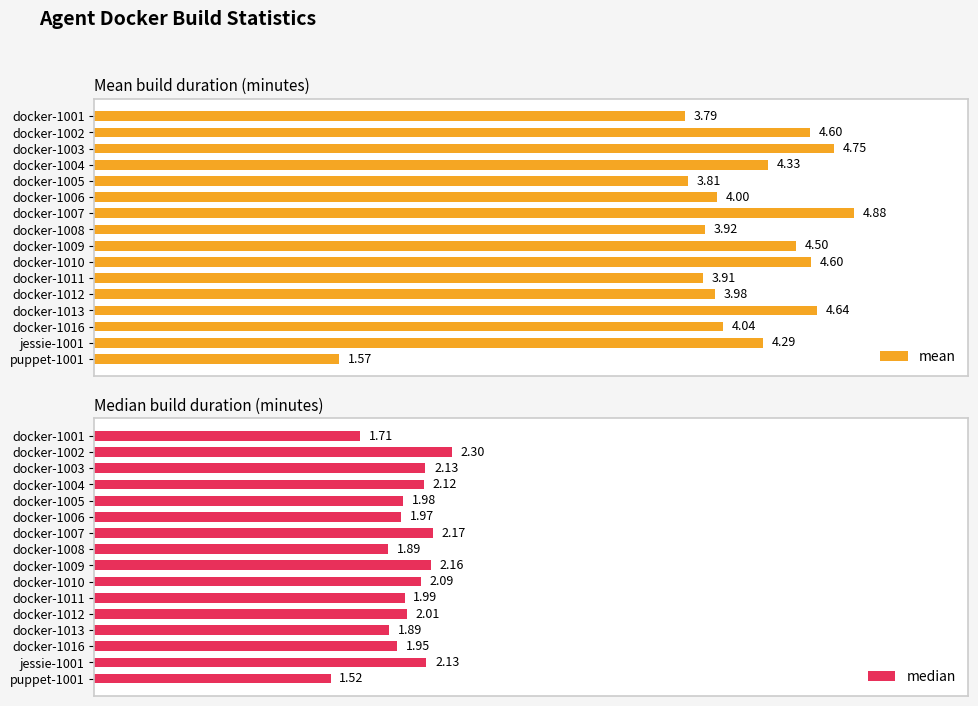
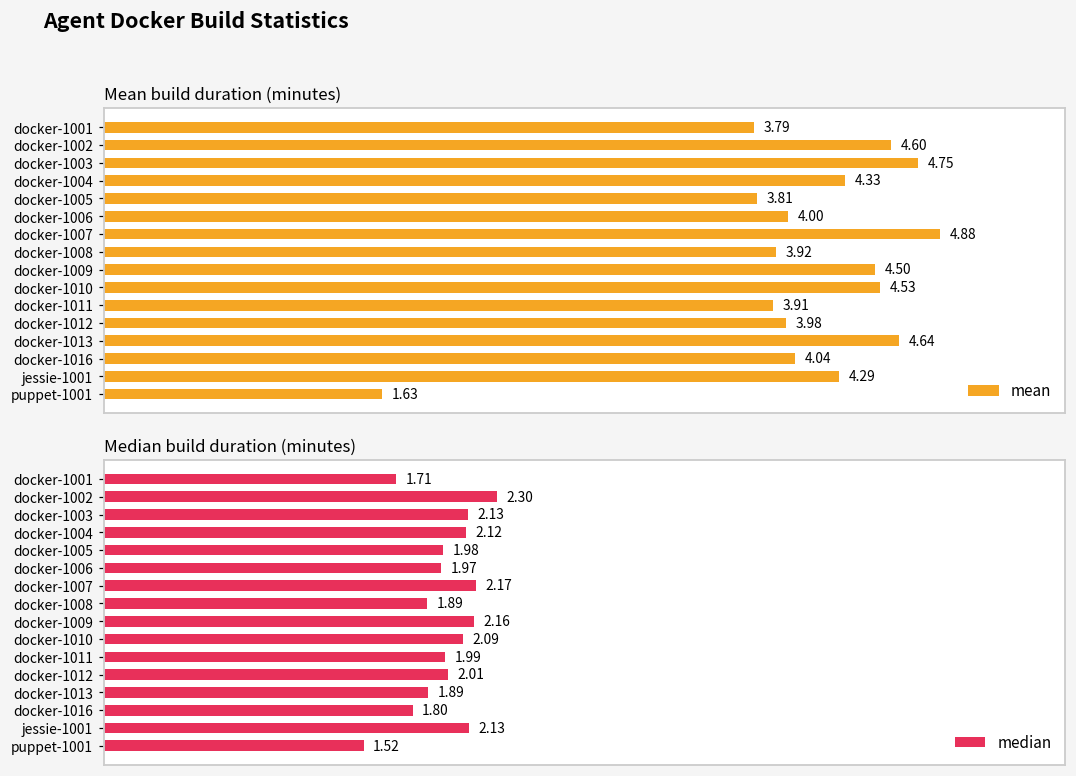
Mean build duration (minutes), docker-1010: 4.60 -> 4.53
Mean build duration (minutes), puppet-1001: 1.57 -> 1.63
Median build duration (minutes), docker-1016: 1.95 -> 1.80
